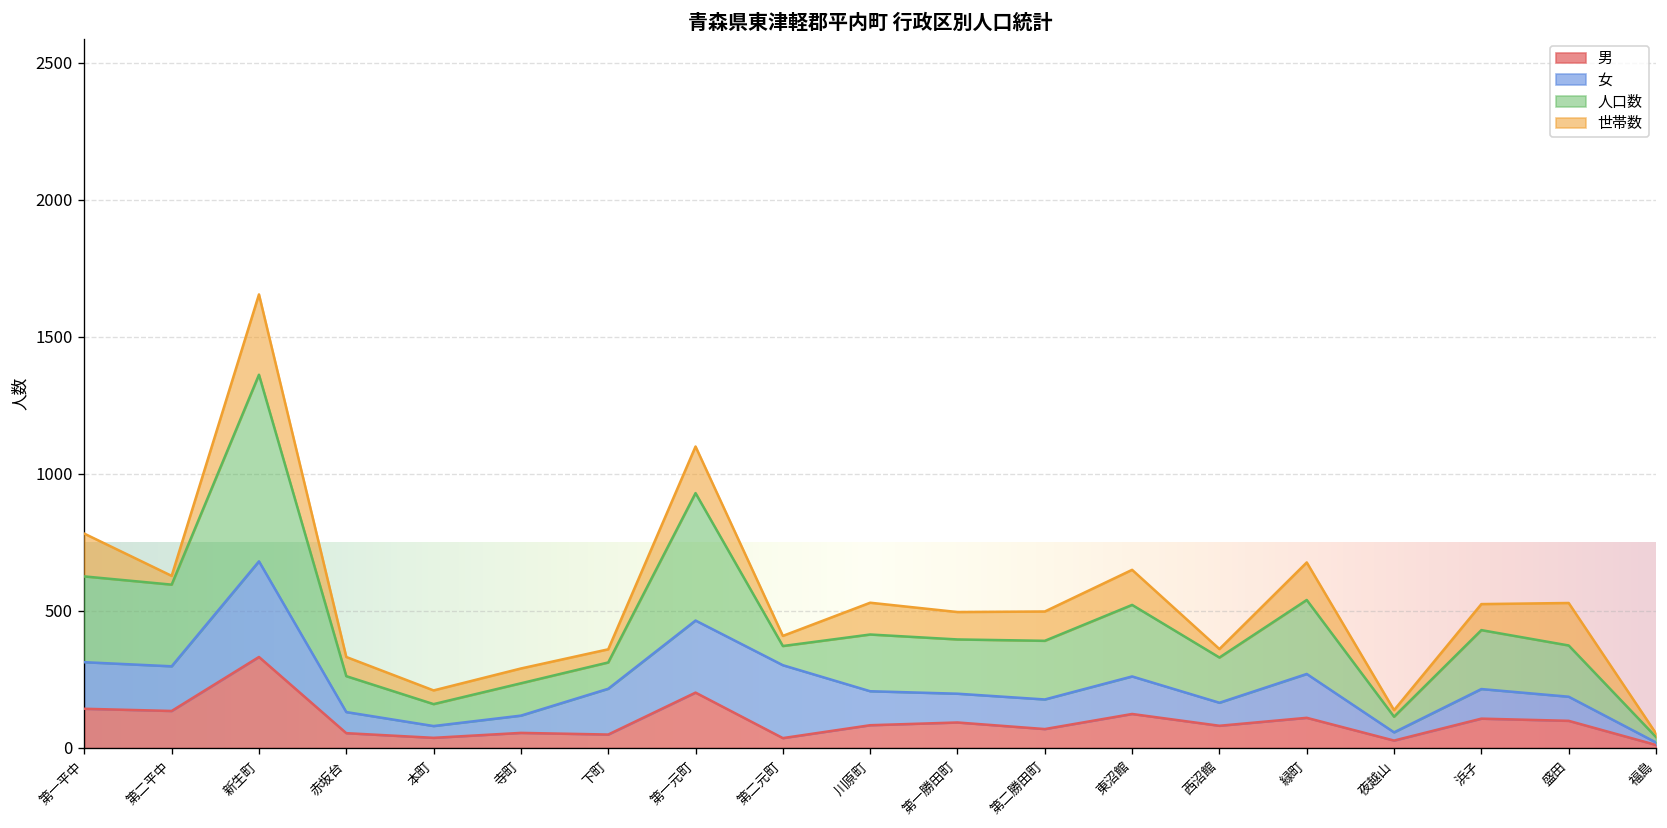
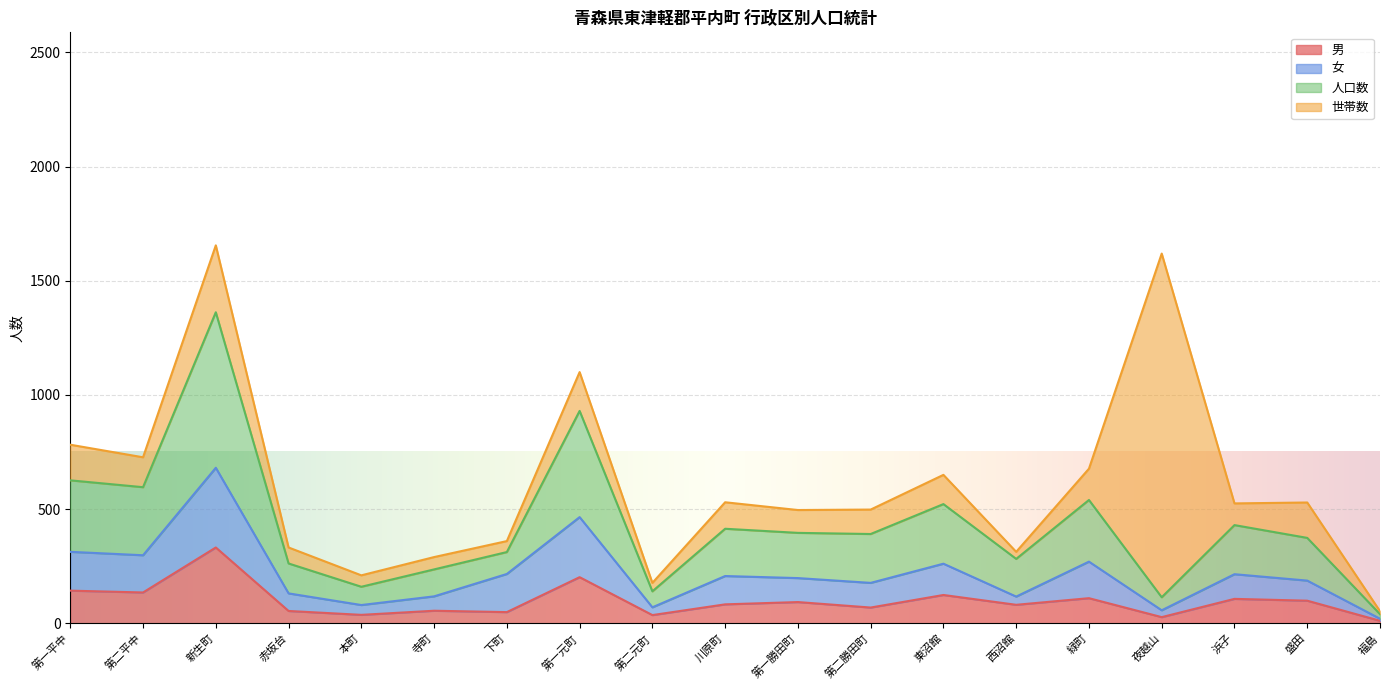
世帯数, 第二平中: 30 -> 130
女, 第二元町: 270 -> 30
女, 西沼館: 80 -> 40
世帯数, 夜越山: 20 -> 1510
